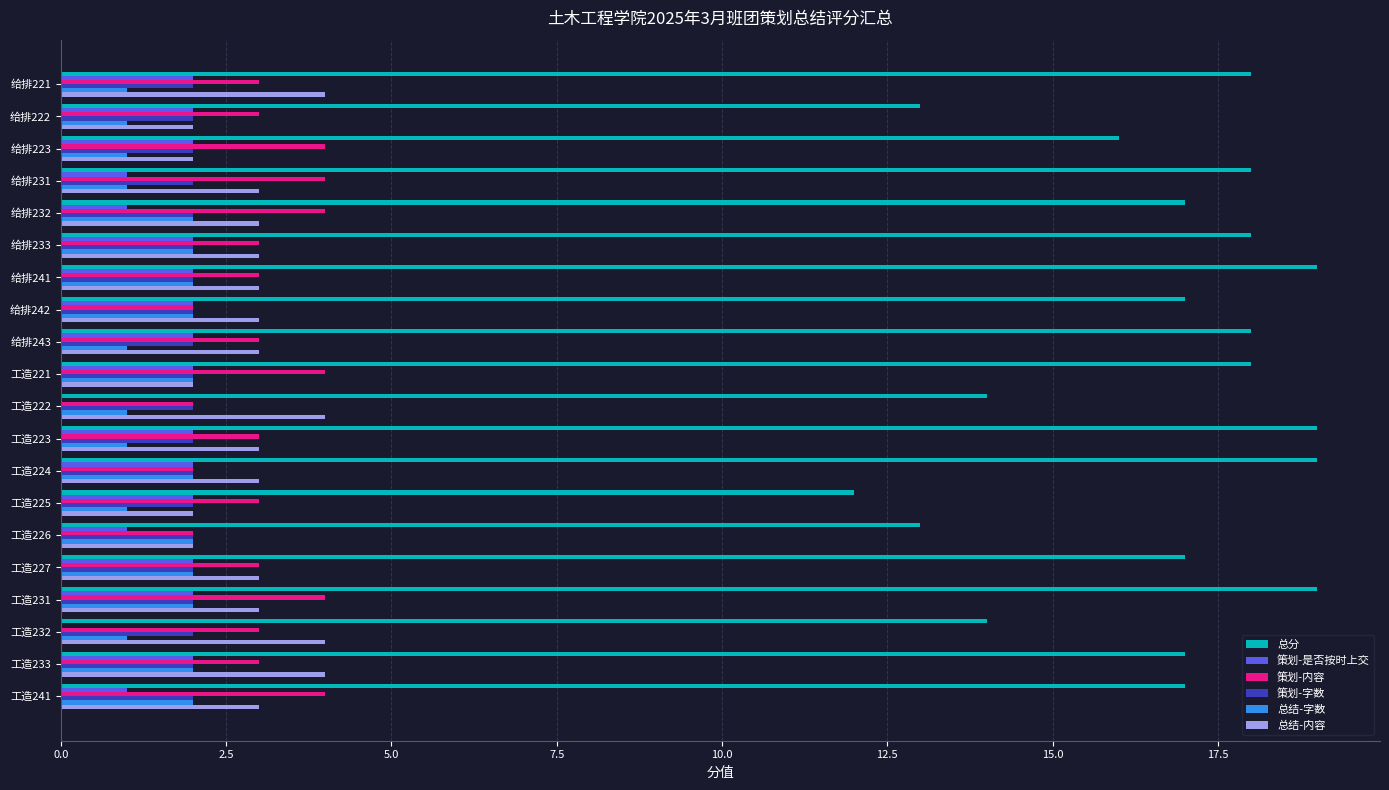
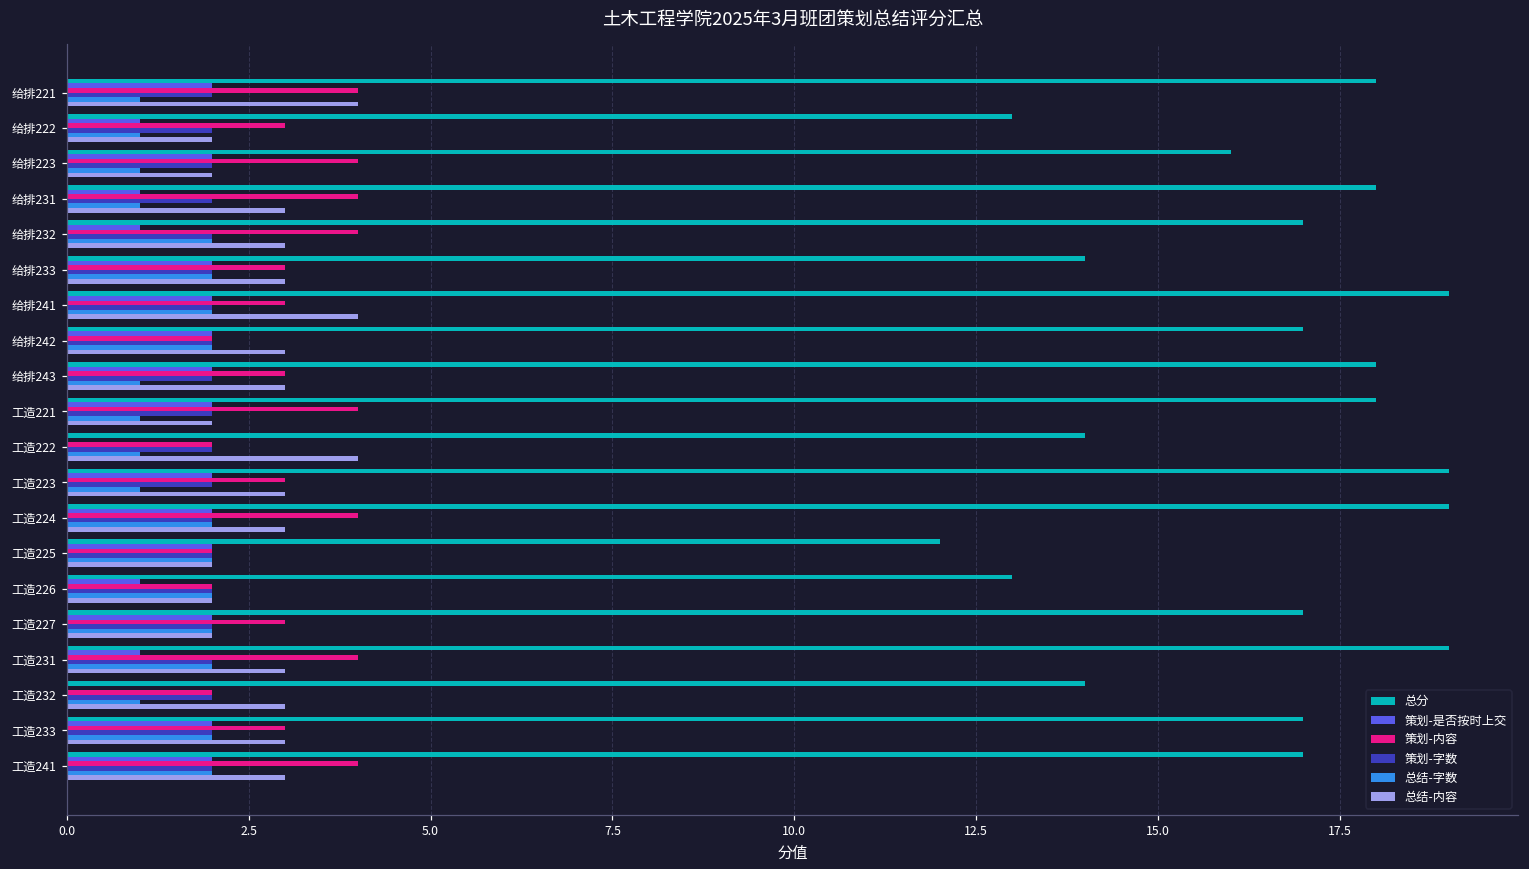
策划-内容, 给排221: 3 -> 4
策划-是否按时上交, 给排222: 2 -> 1
总分, 给排233: 18 -> 14
总结-内容, 给排241: 3 -> 4
总结-字数, 工造221: 2 -> 1
策划-内容, 工造224: 2 -> 4
策划-内容, 工造225: 3 -> 2
总结-字数, 工造225: 1 -> 2
总结-内容, 工造227: 3 -> 2
策划-是否按时上交, 工造231: 2 -> 1
策划-内容, 工造232: 3 -> 2
总结-内容, 工造232: 4 -> 3
总结-内容, 工造233: 4 -> 3
策划-是否按时上交, 工造241: 1 -> 2
